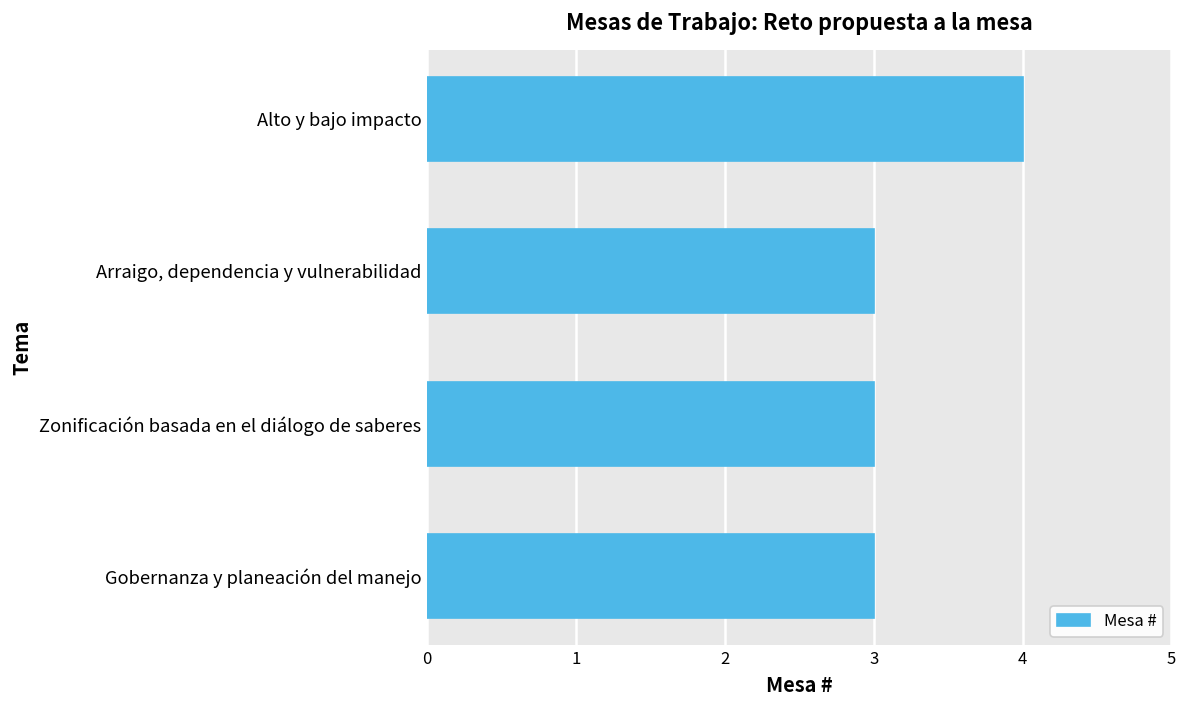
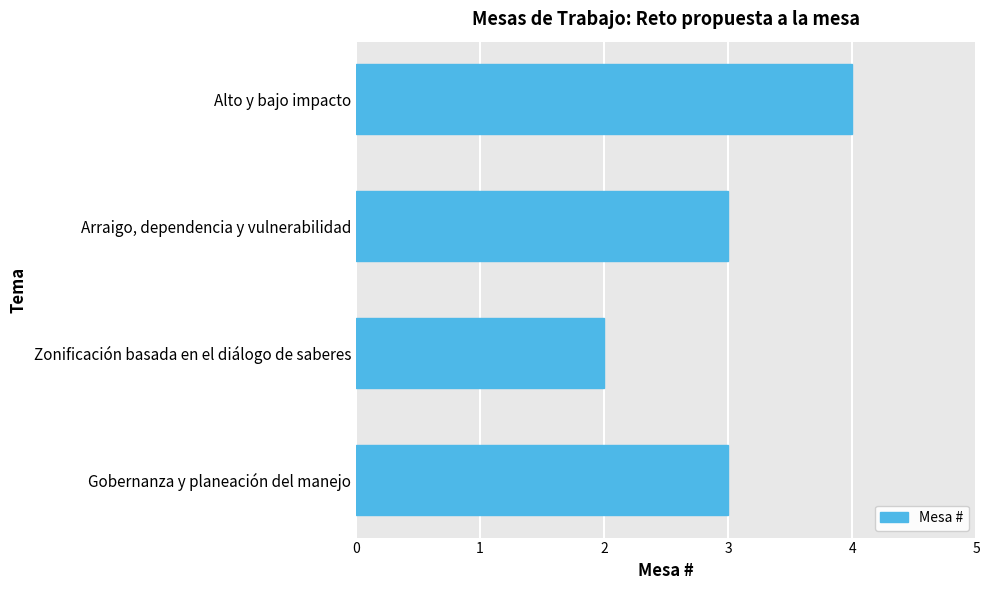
Zonificación basada en el diálogo de saberes: 3 -> 2
